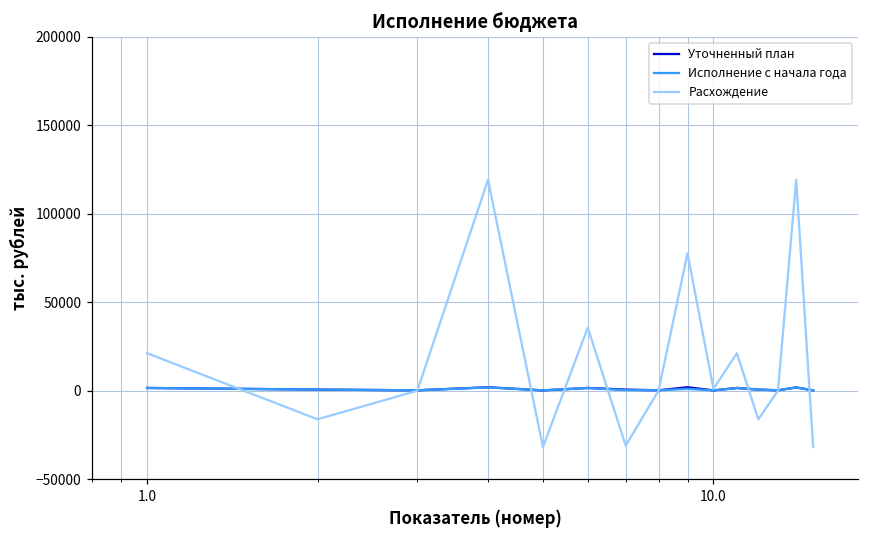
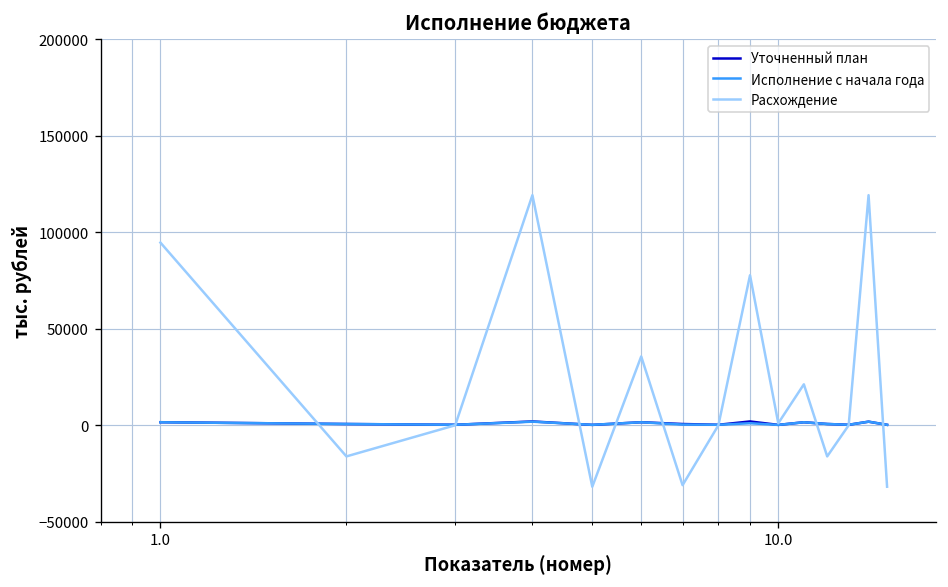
Расхождение, 1.0: 21000 -> 95000
